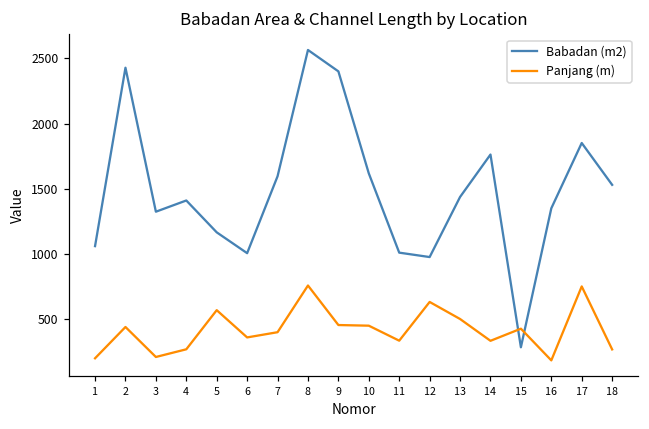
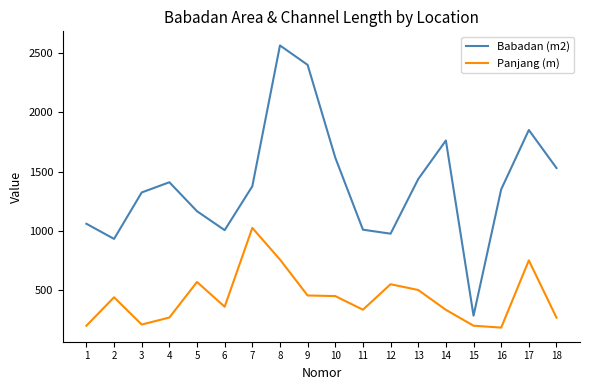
Babadan (m2), 2: 2430 -> 930
Babadan (m2), 7: 1600 -> 1380
Panjang (m), 7: 400 -> 1030
Panjang (m), 12: 630 -> 550
Panjang (m), 15: 430 -> 200
